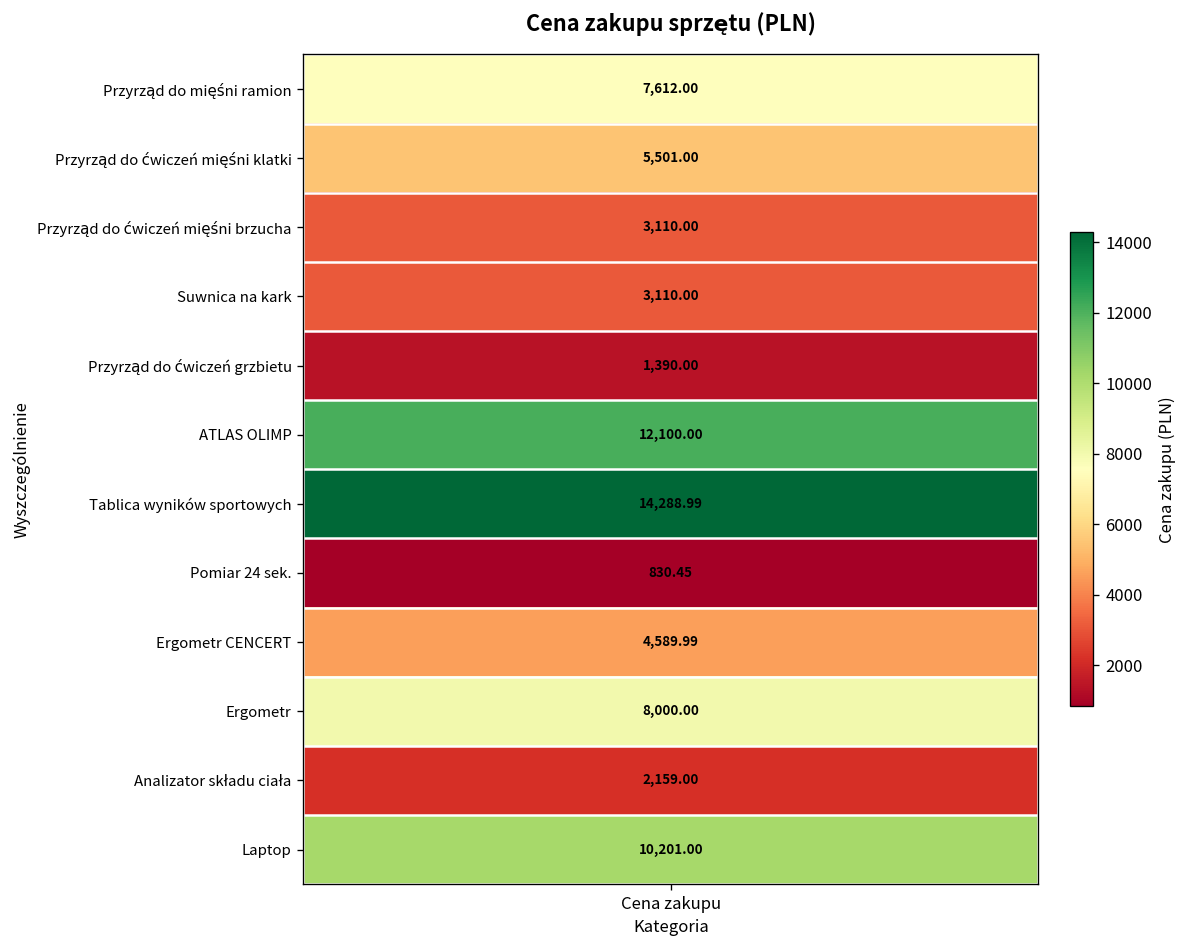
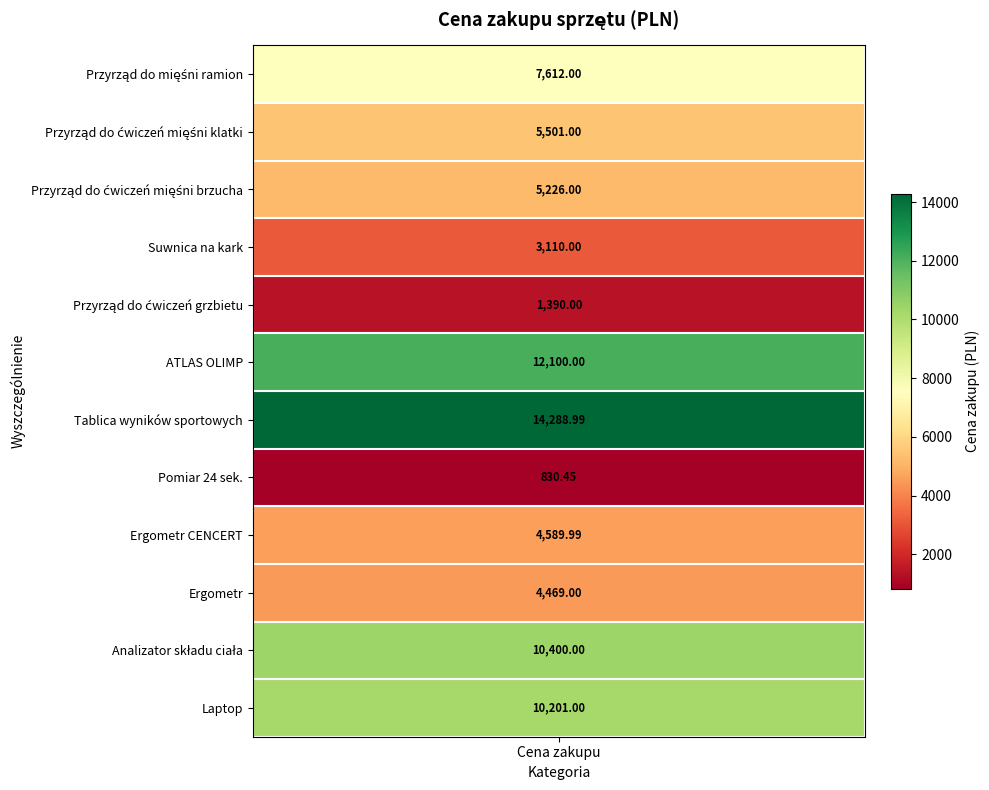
Przyrząd do ćwiczeń mięśni brzucha, Cena zakupu: 3,110.00 -> 5,226.00
Ergometr, Cena zakupu: 8,000.00 -> 4,469.00
Analizator składu ciała, Cena zakupu: 2,159.00 -> 10,400.00
